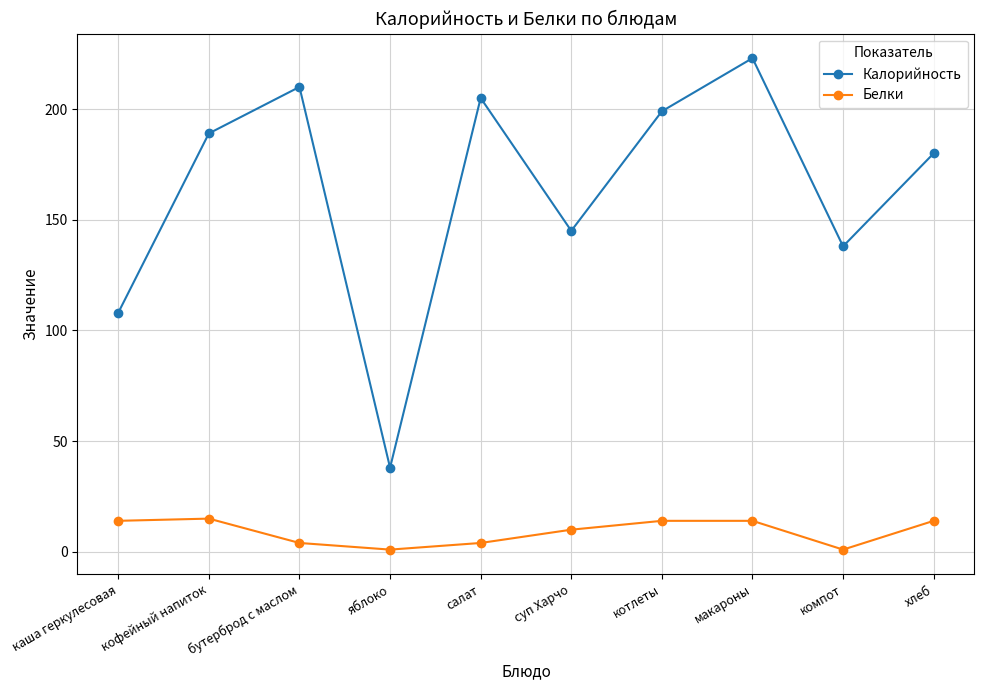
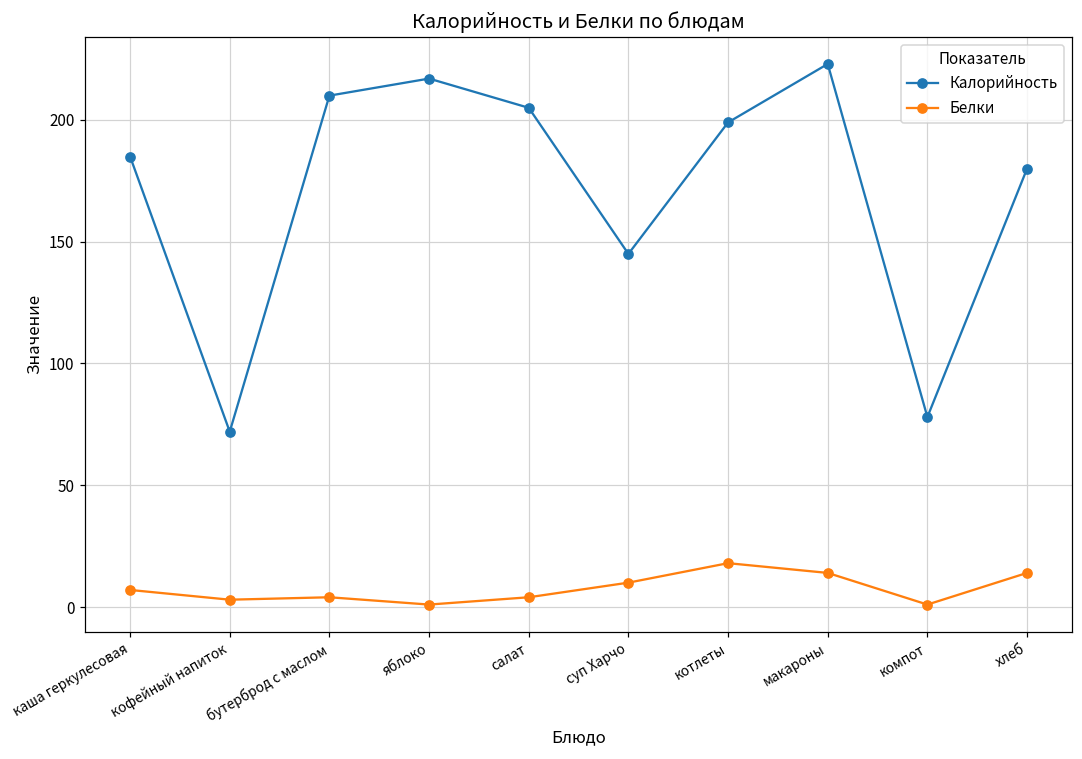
Калорийность, каша геркулесовая: 108 -> 185
Белки, каша геркулесовая: 14 -> 7
Калорийность, кофейный напиток: 189 -> 72
Белки, кофейный напиток: 15 -> 3
Калорийность, яблоко: 38 -> 217
Белки, котлеты: 14 -> 18
Калорийность, компот: 138 -> 78
